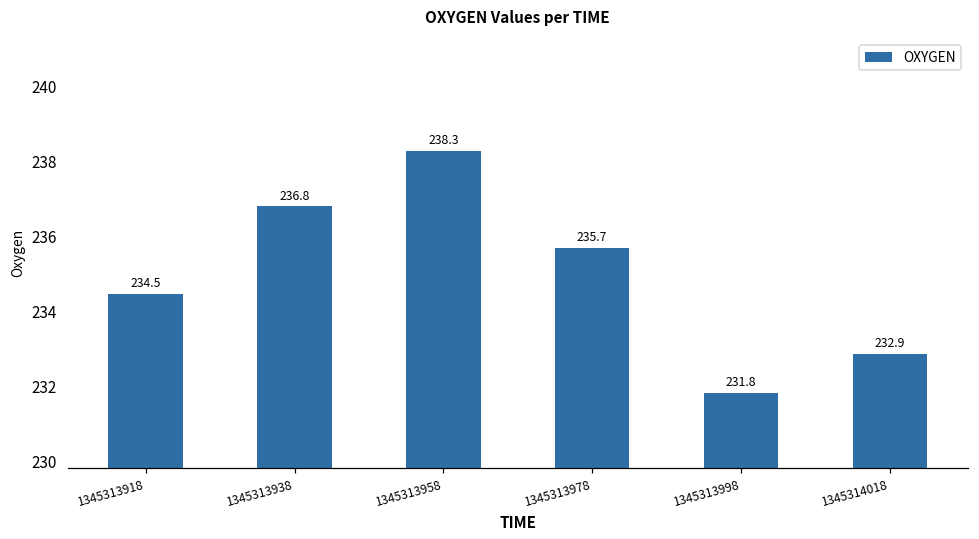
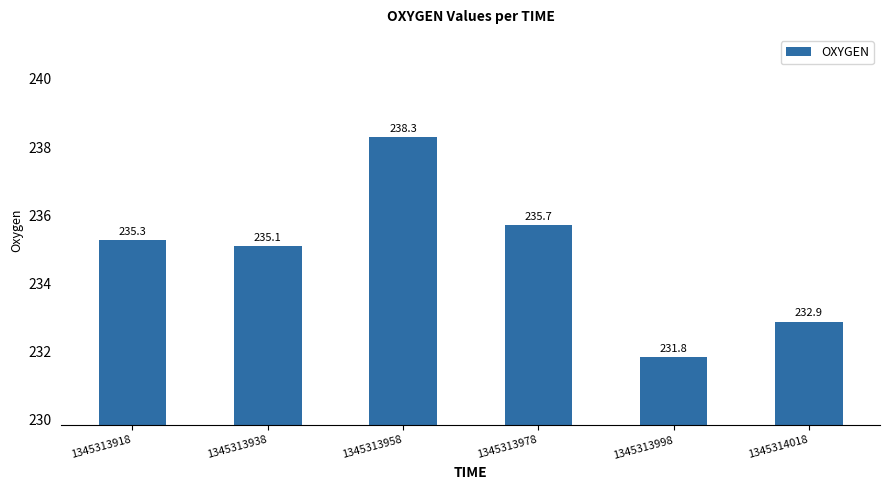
1345313918: 234.5 -> 235.3
1345313938: 236.8 -> 235.1
